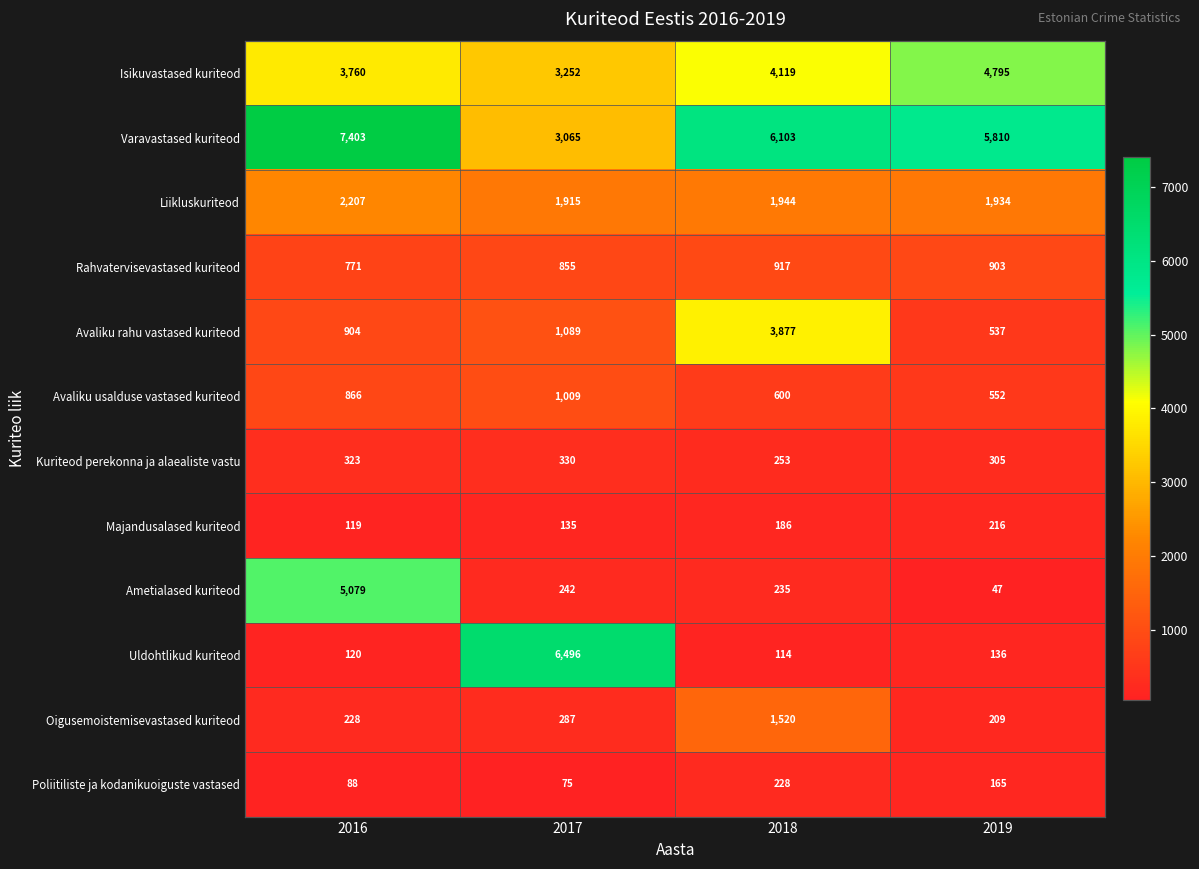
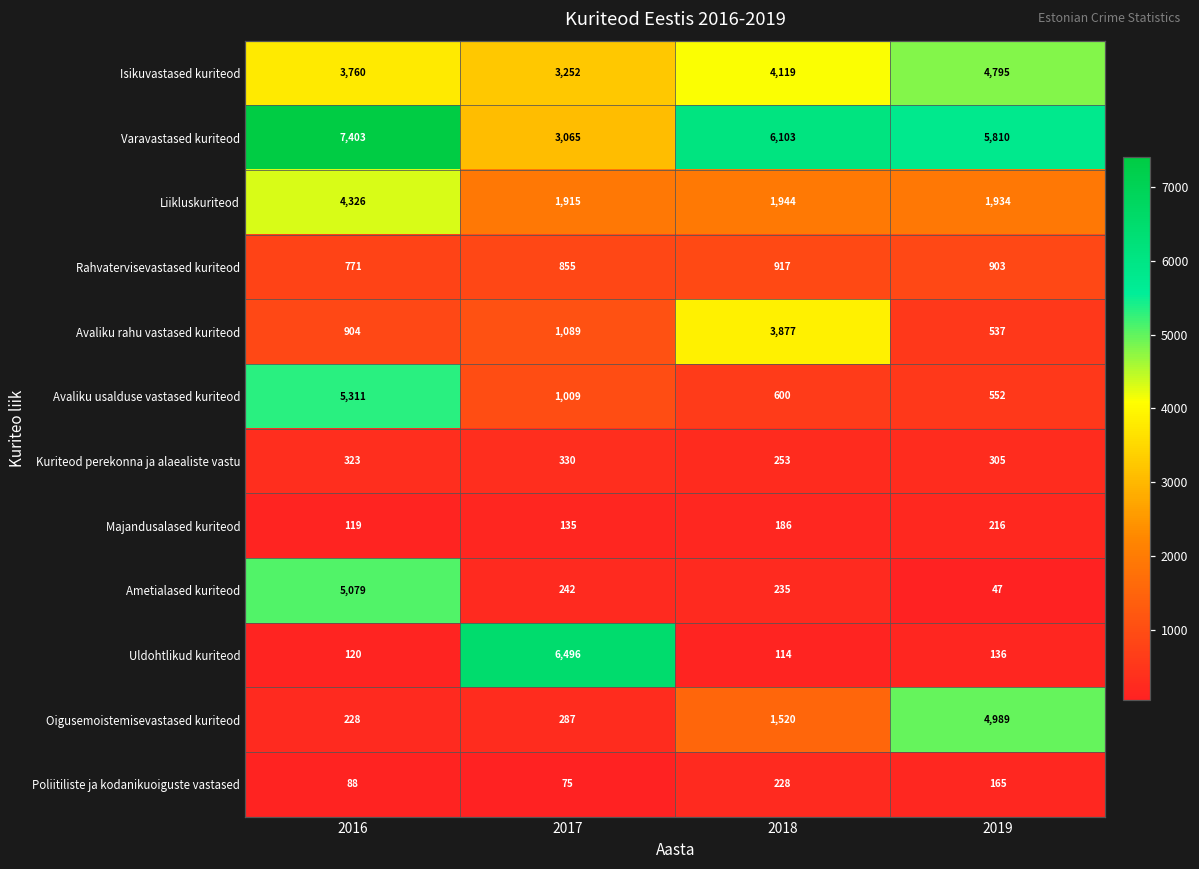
Liikluskuriteod, 2016: 2,207 -> 4,326
Avaliku usalduse vastased kuriteod, 2016: 866 -> 5,311
Oigusemoistemisevastased kuriteod, 2019: 209 -> 4,989
